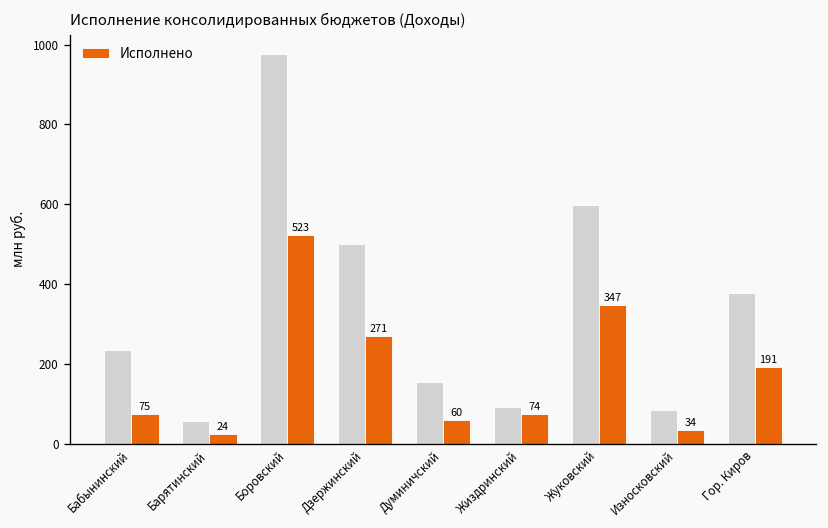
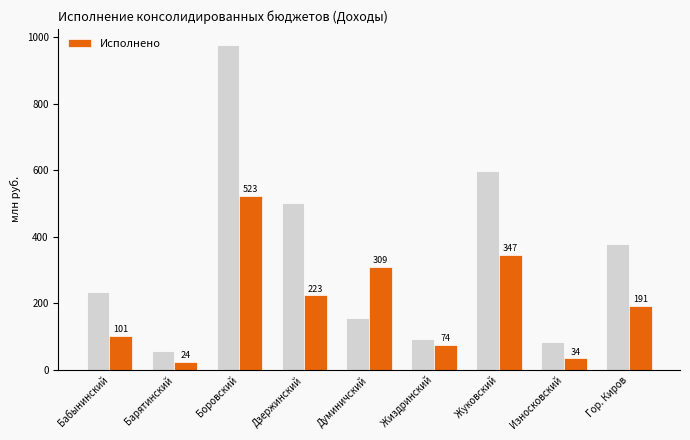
Исполнено, Бабынинский: 75 -> 101
Исполнено, Дзержинский: 271 -> 223
Исполнено, Думиничский: 60 -> 309
